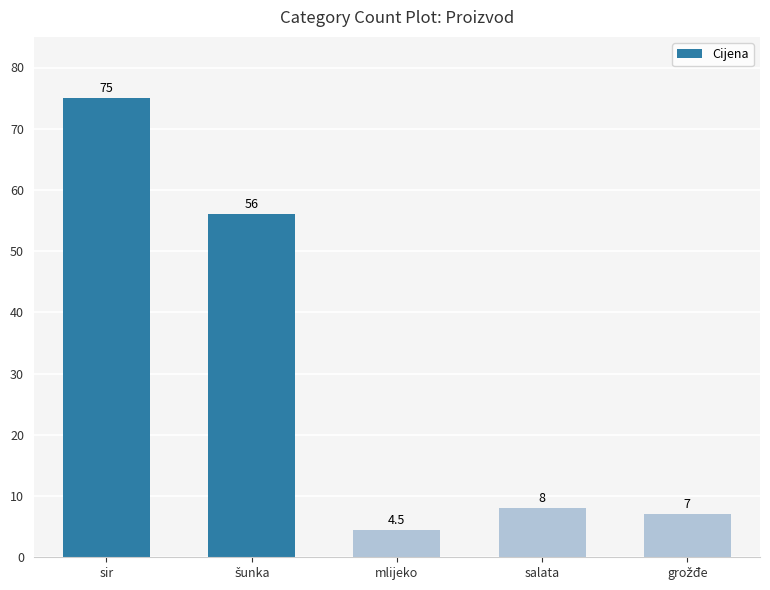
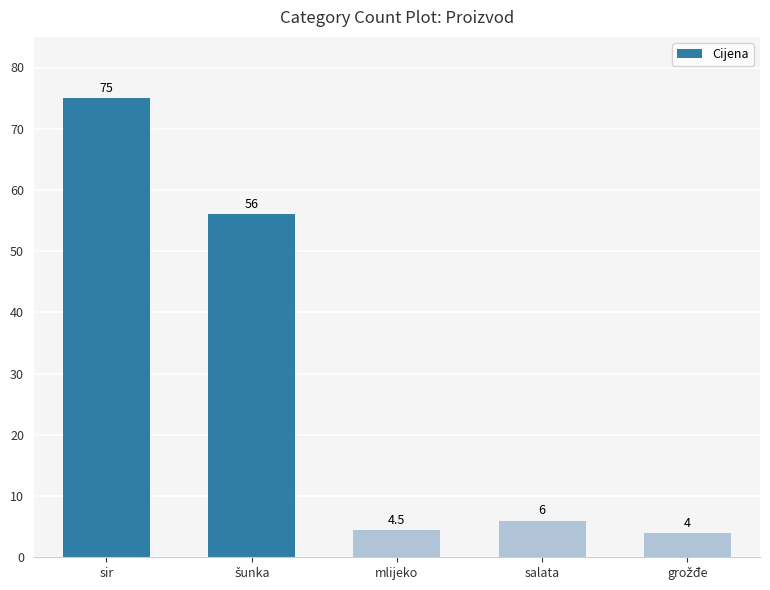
salata: 8 -> 6
grožđe: 7 -> 4
